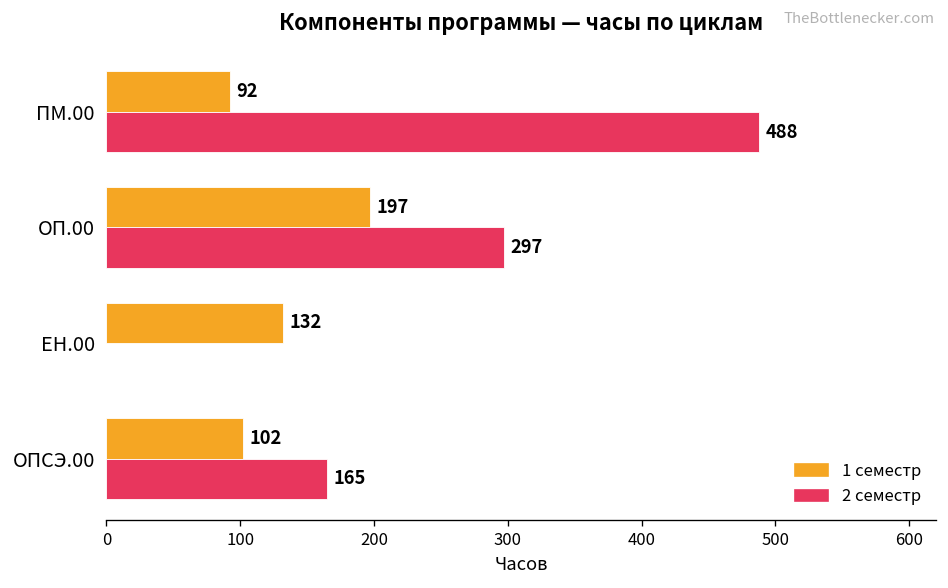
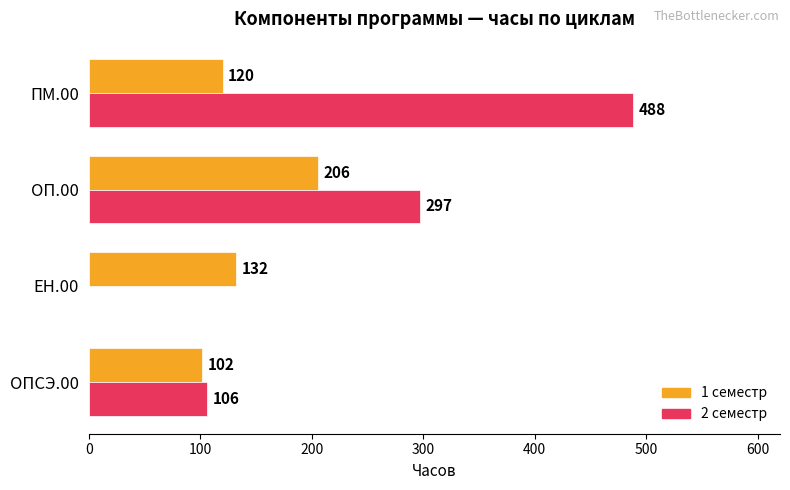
1 семестр, ПМ.00: 92 -> 120
1 семестр, ОП.00: 197 -> 206
2 семестр, ОПСЭ.00: 165 -> 106
